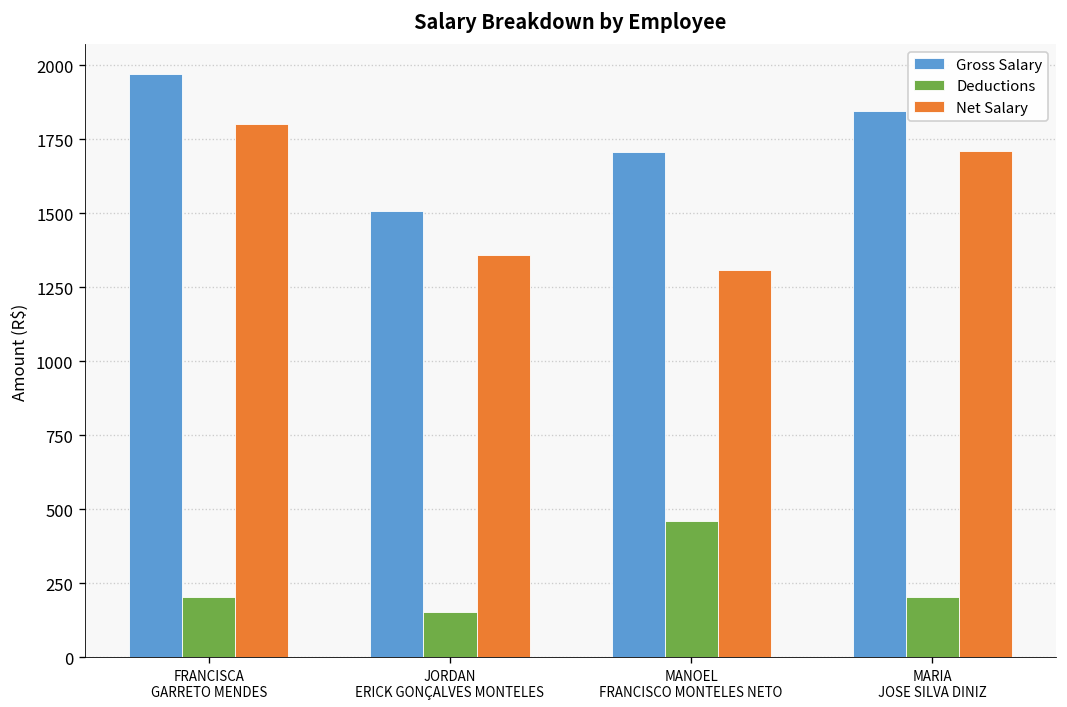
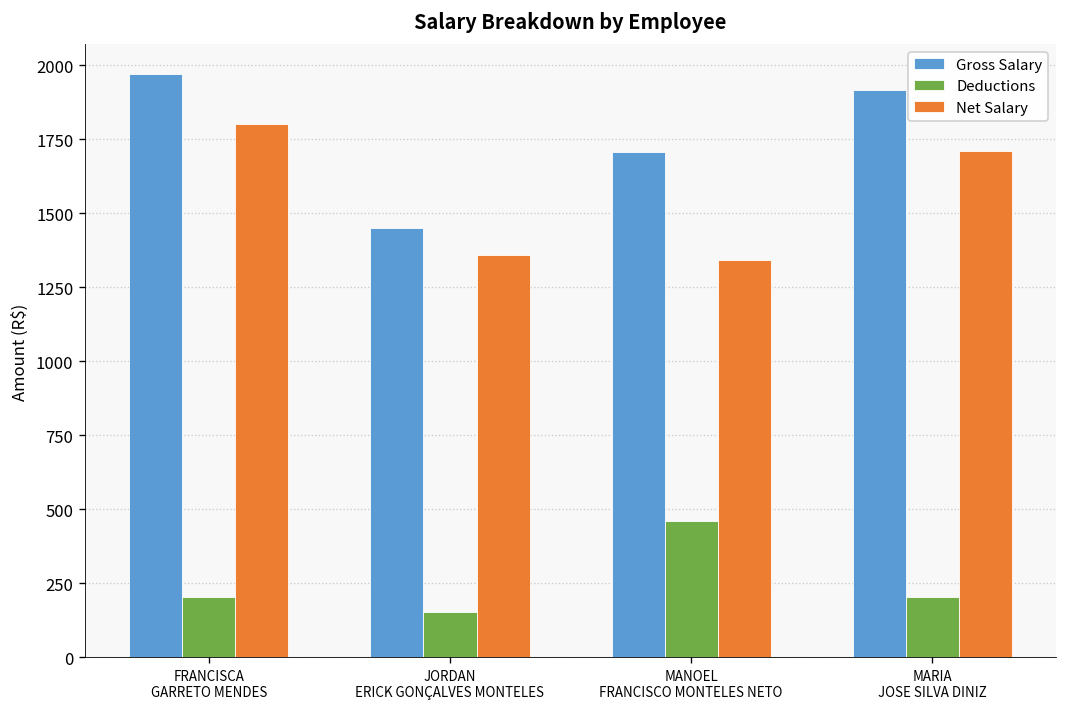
Gross Salary, JORDAN ERICK GONÇALVES MONTELES: 1510 -> 1450
Net Salary, MANOEL FRANCISCO MONTELES NETO: 1310 -> 1340
Gross Salary, MARIA JOSE SILVA DINIZ: 1840 -> 1910
